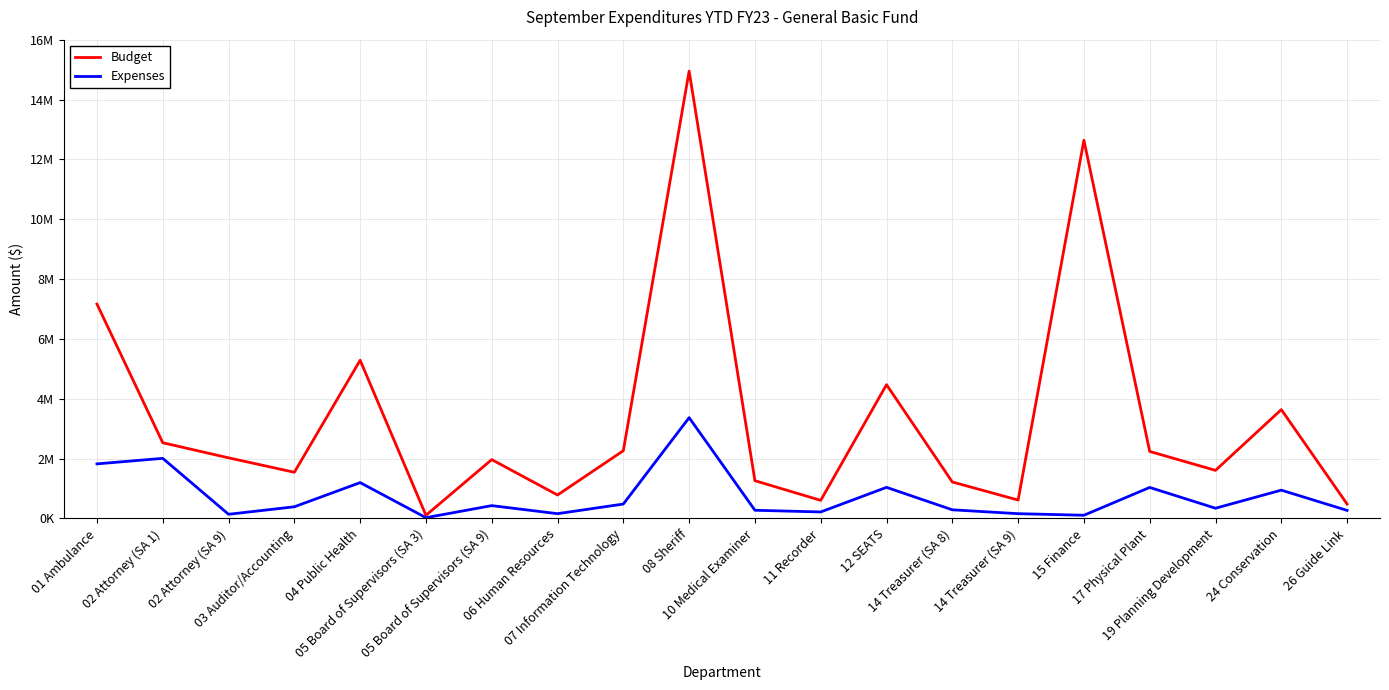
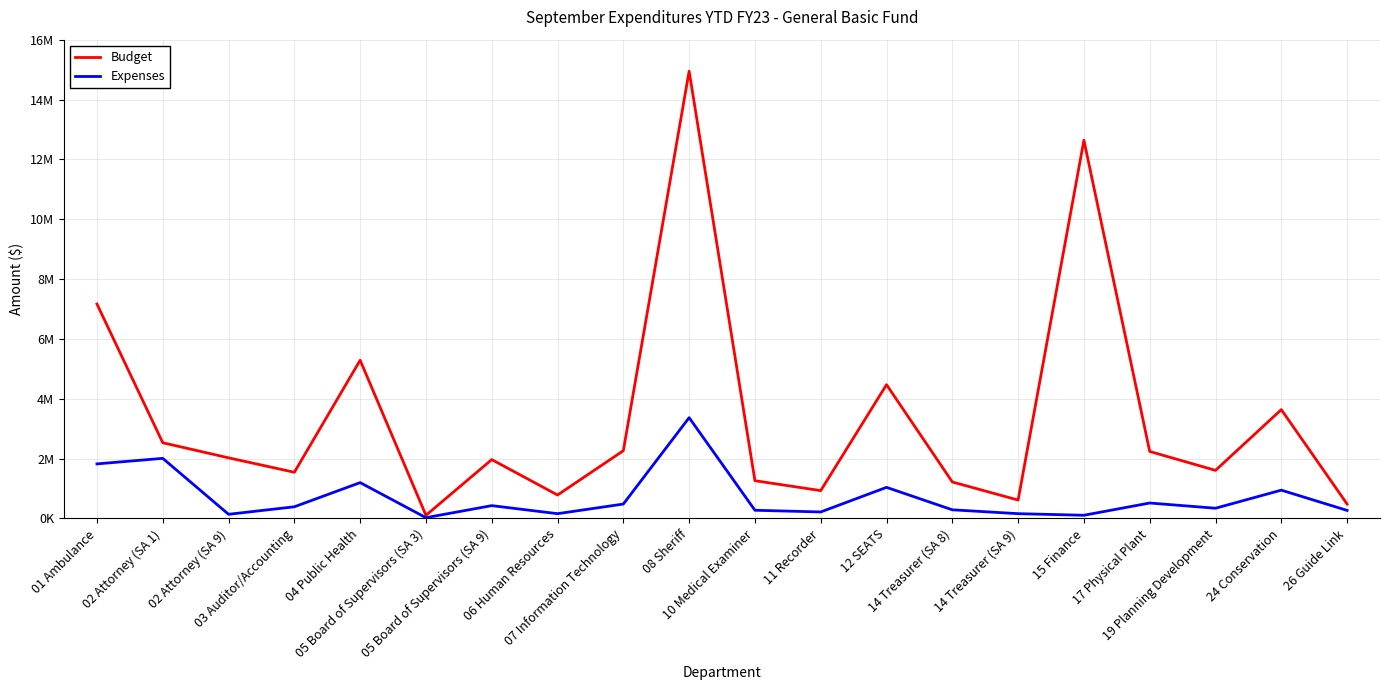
Budget, 11 Recorder: 600000 -> 900000
Expenses, 17 Physical Plant: 1000000 -> 500000
